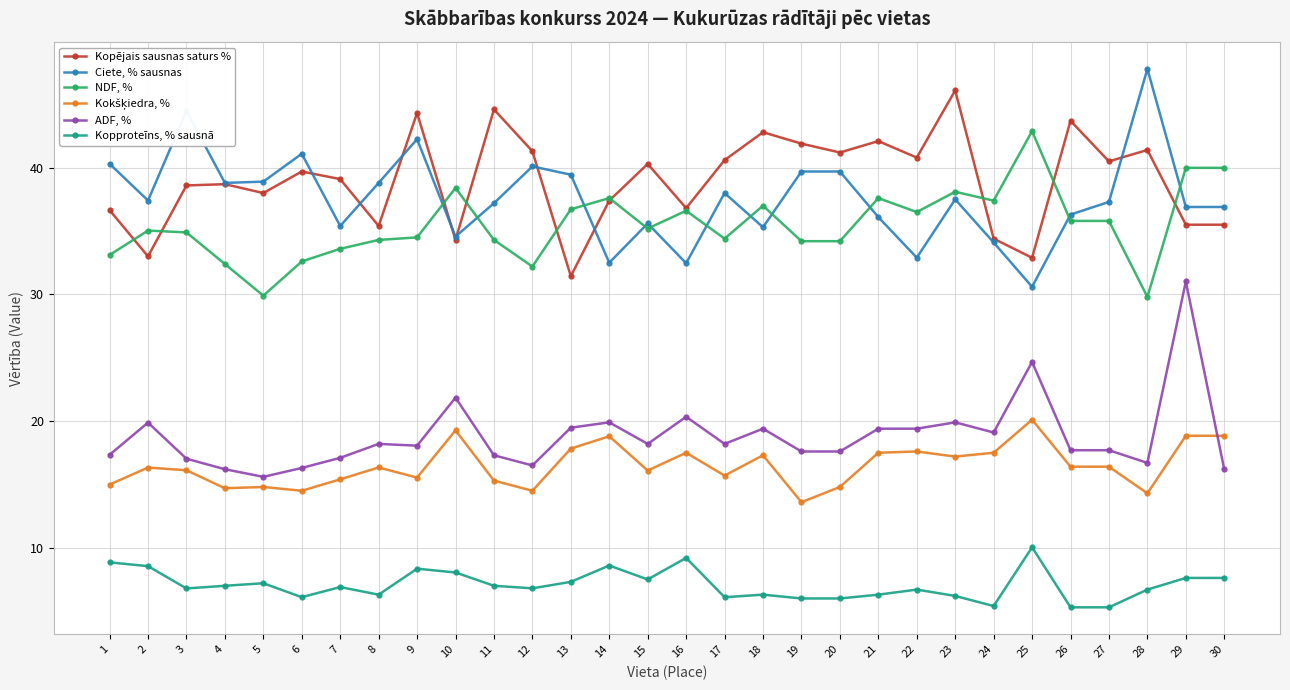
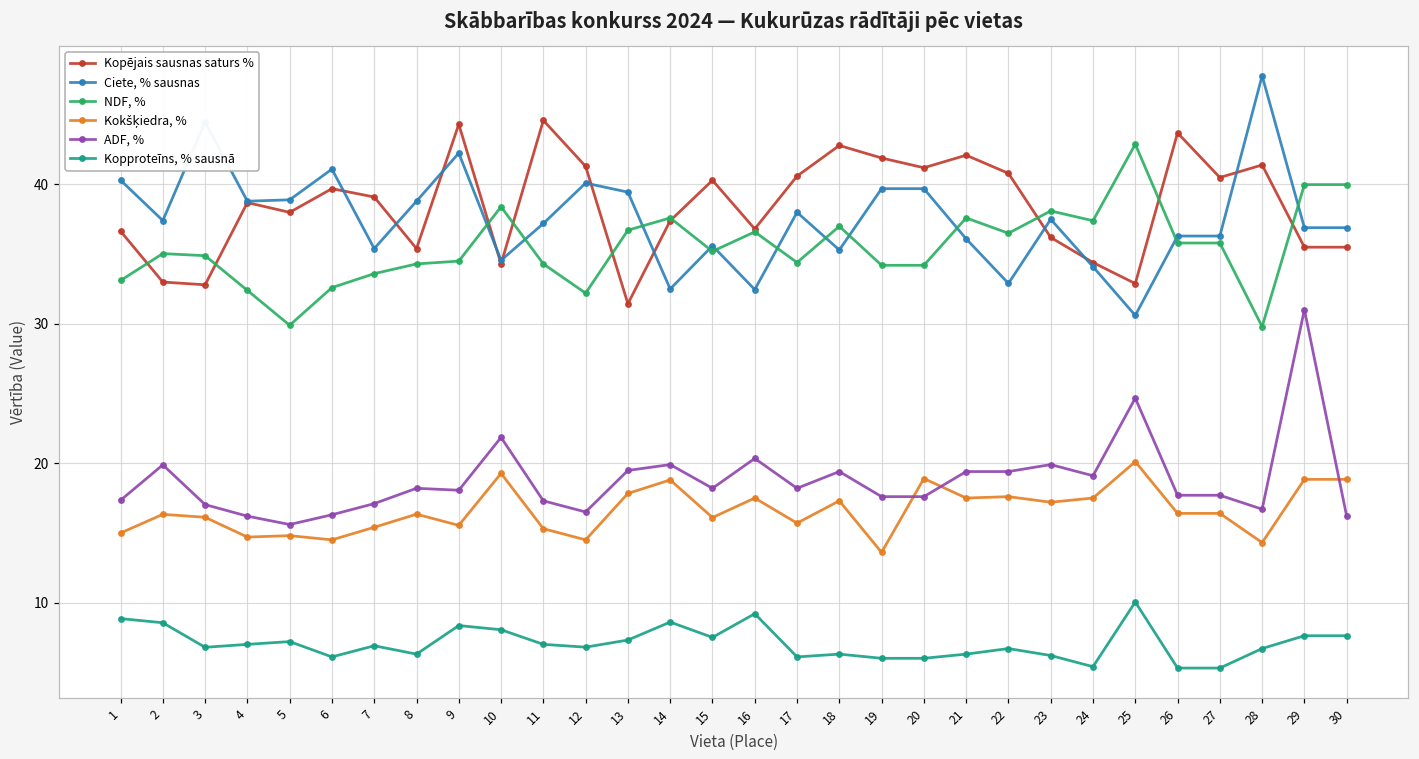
Kopējais sausnas saturs %, 3: 38.6 -> 32.8
Kokšķiedra, %, 20: 14.8 -> 18.9
Kopējais sausnas saturs %, 23: 46.1 -> 36.2
Ciete, % sausnas, 27: 37.3 -> 36.3
